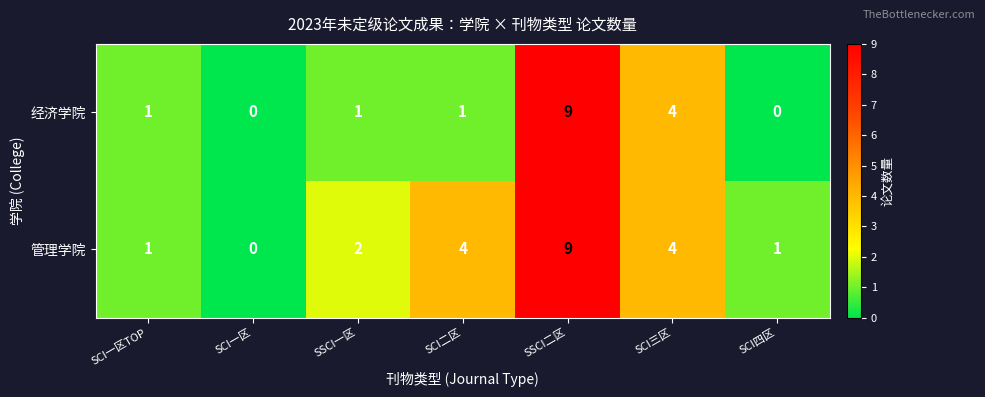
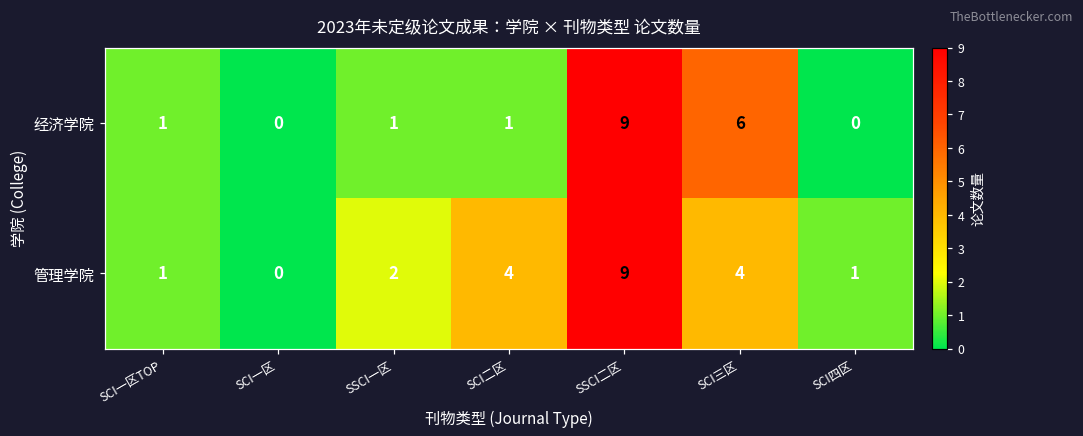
经济学院, SCI三区: 4 -> 6
